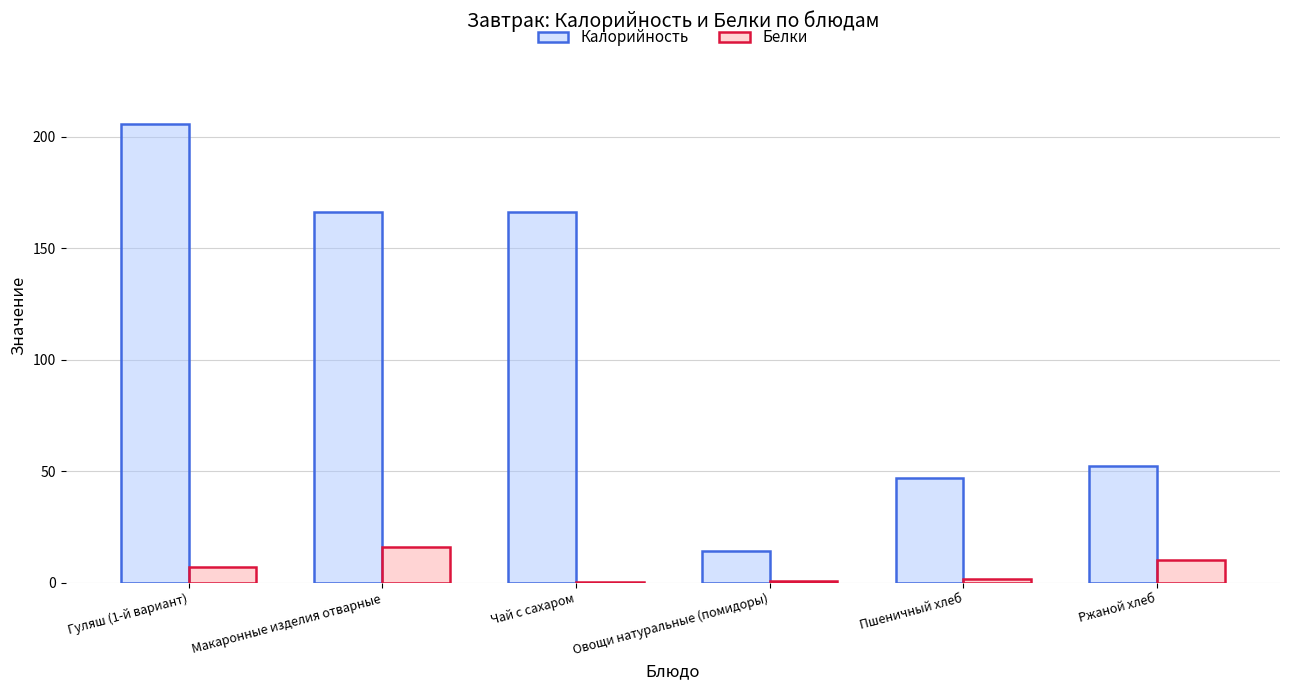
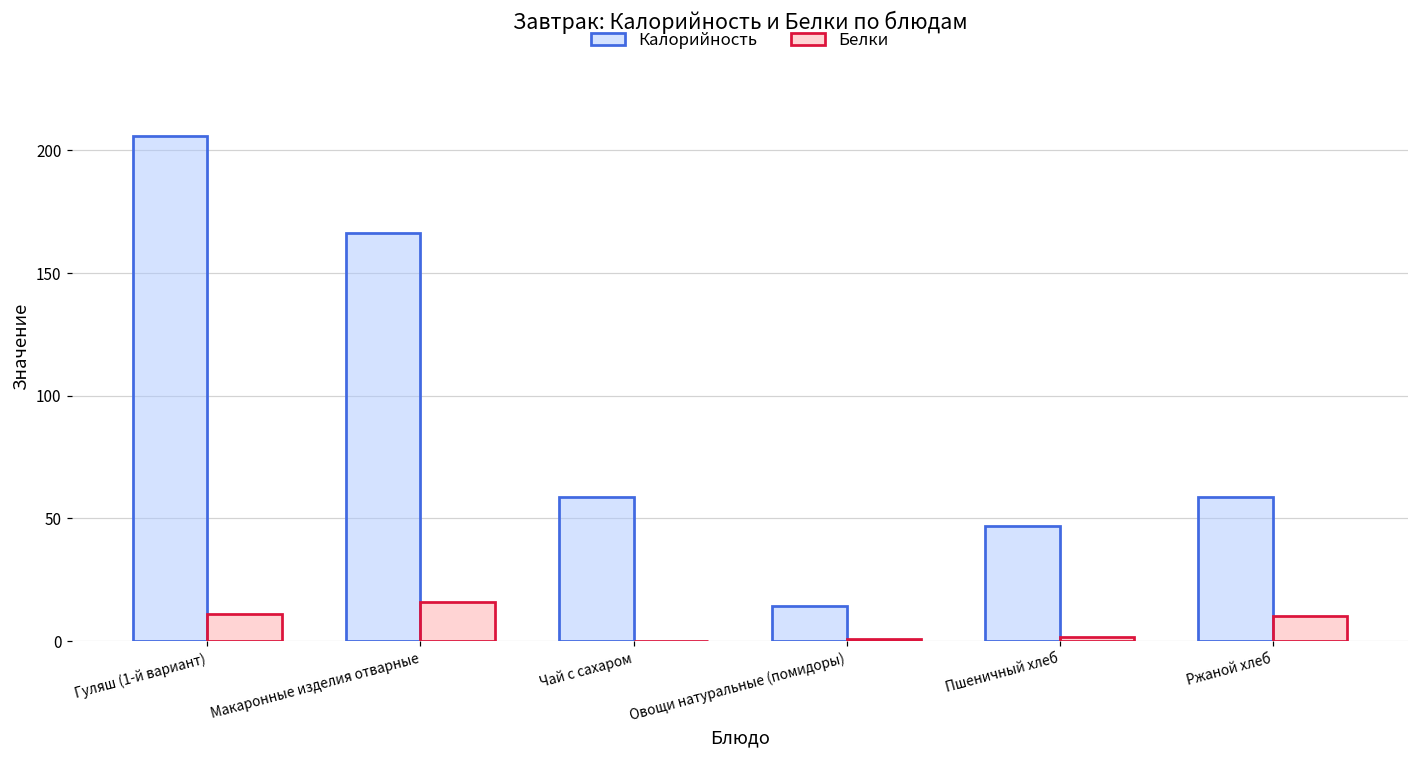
Белки, Гуляш (1-й вариант): 7 -> 11
Калорийность, Чай с сахаром: 166 -> 59
Калорийность, Ржаной хлеб: 52 -> 59
